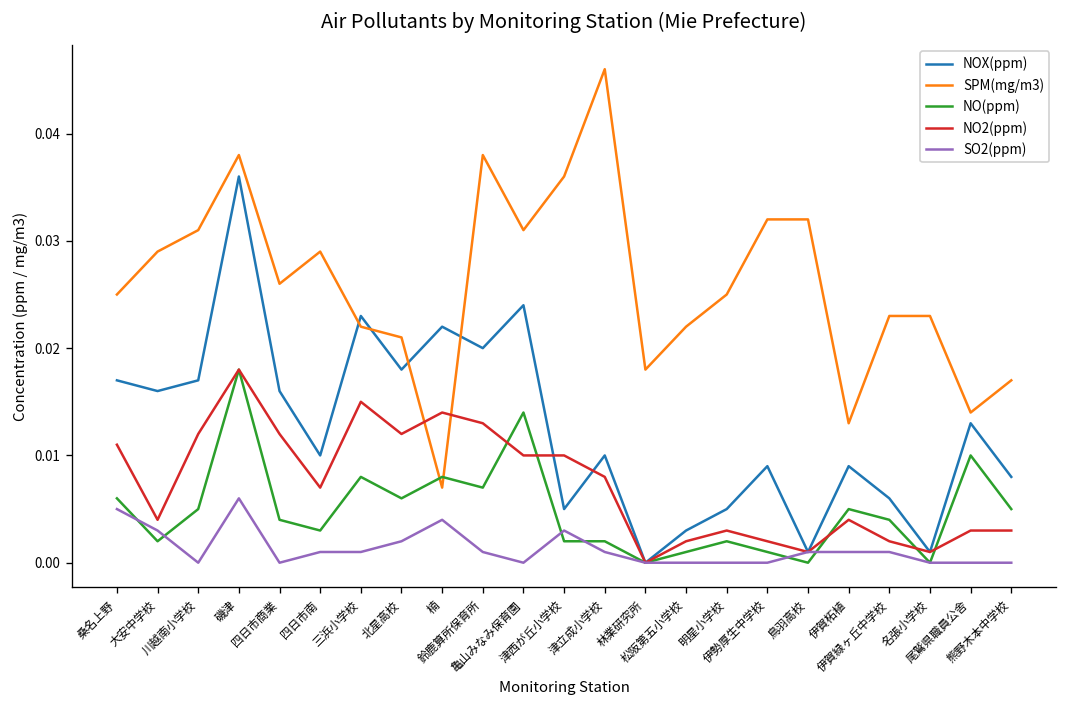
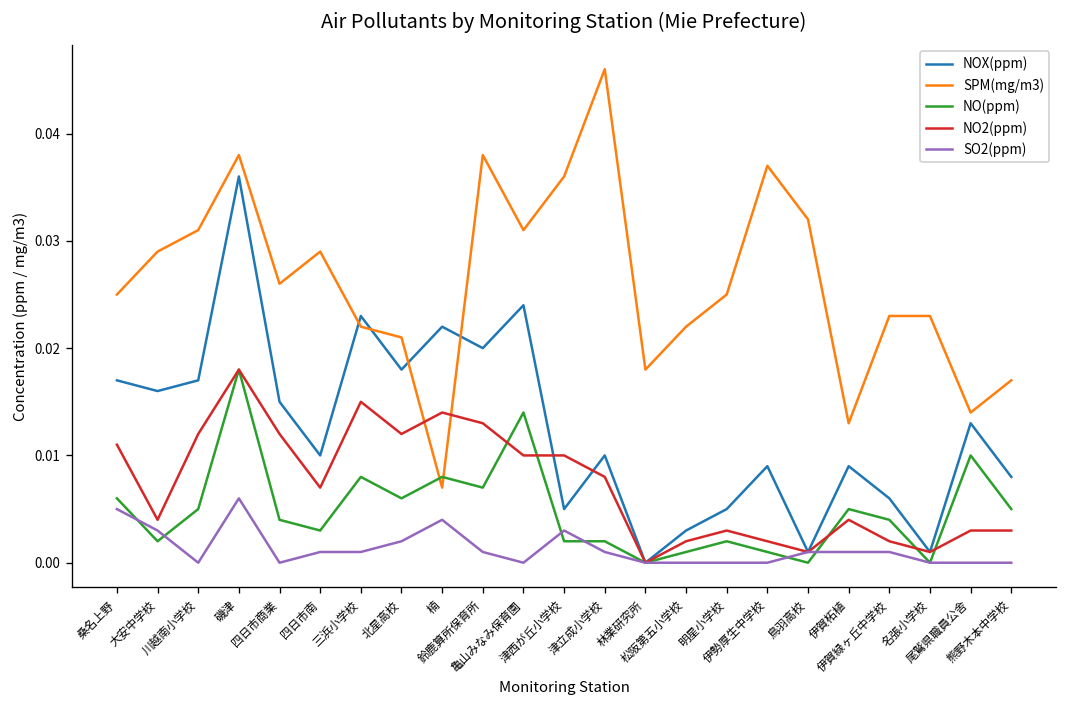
NOX(ppm), 四日市商業: 0.016 -> 0.015
SPM(mg/m3), 伊勢厚生中学校: 0.032 -> 0.037
